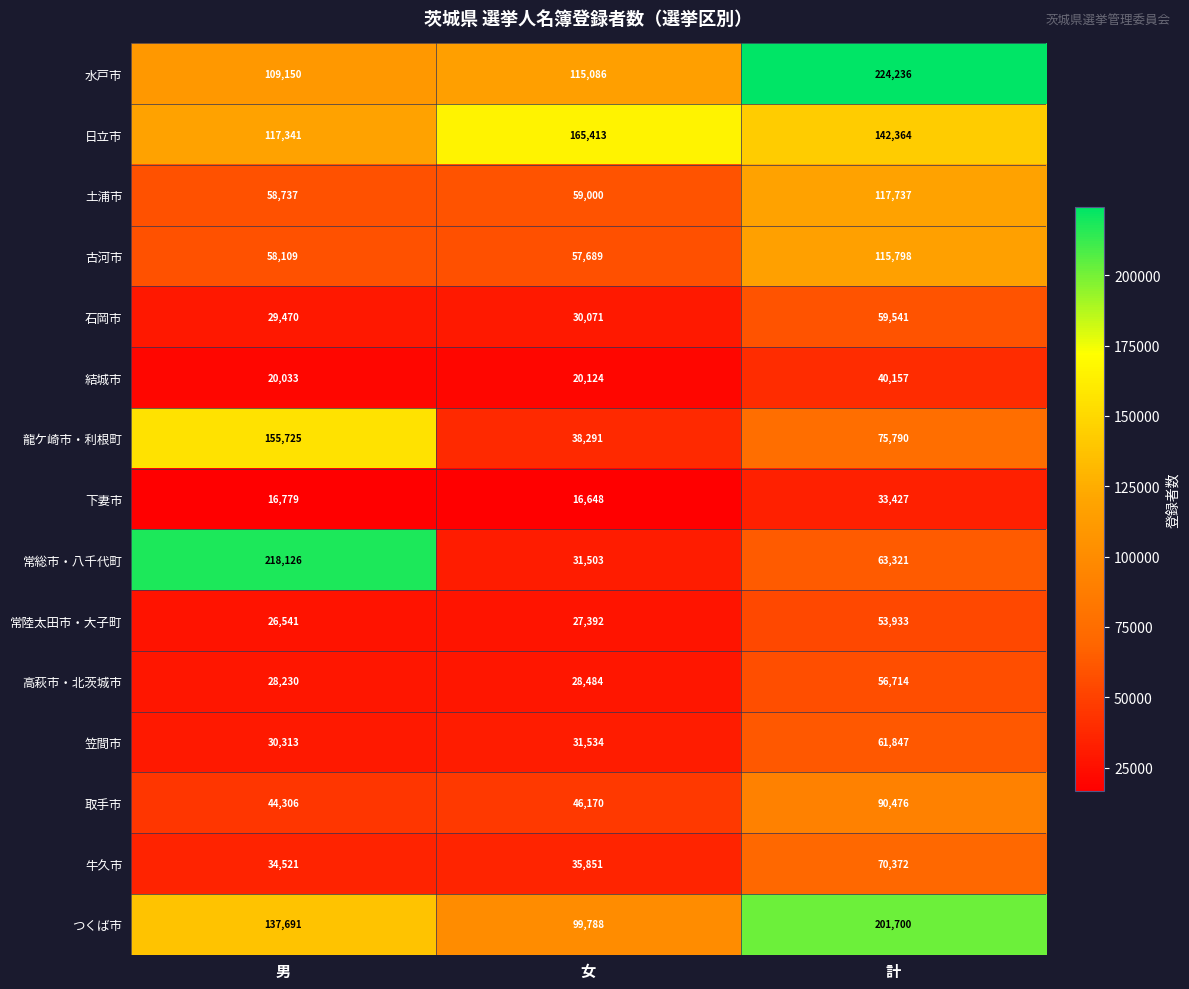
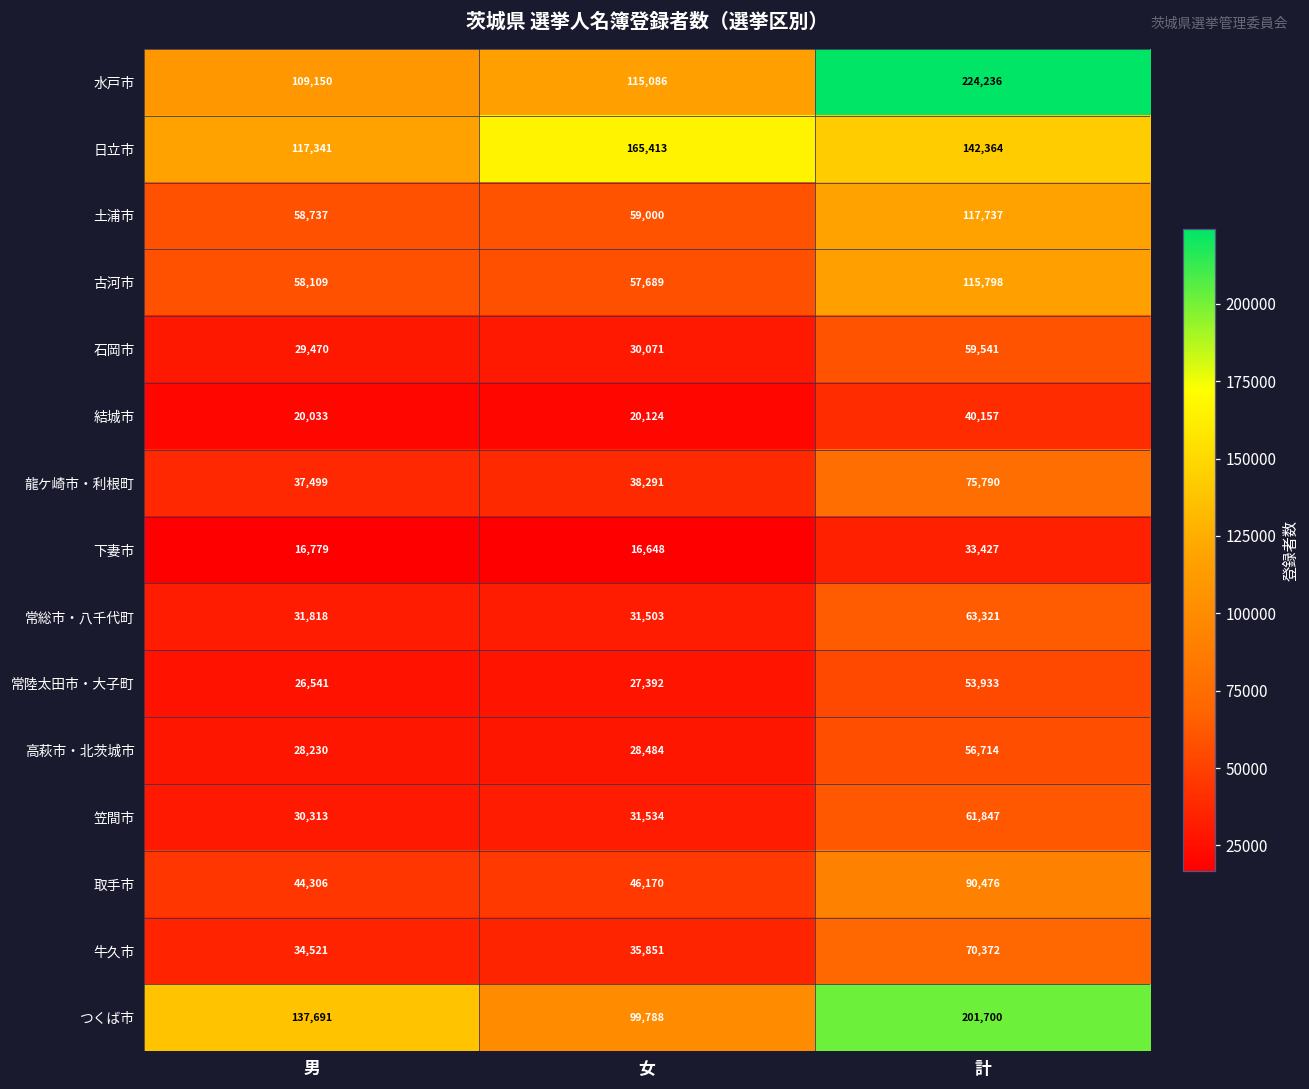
龍ケ崎市・利根町, 男: 155,725 -> 37,499
常総市・八千代町, 男: 218,126 -> 31,818
